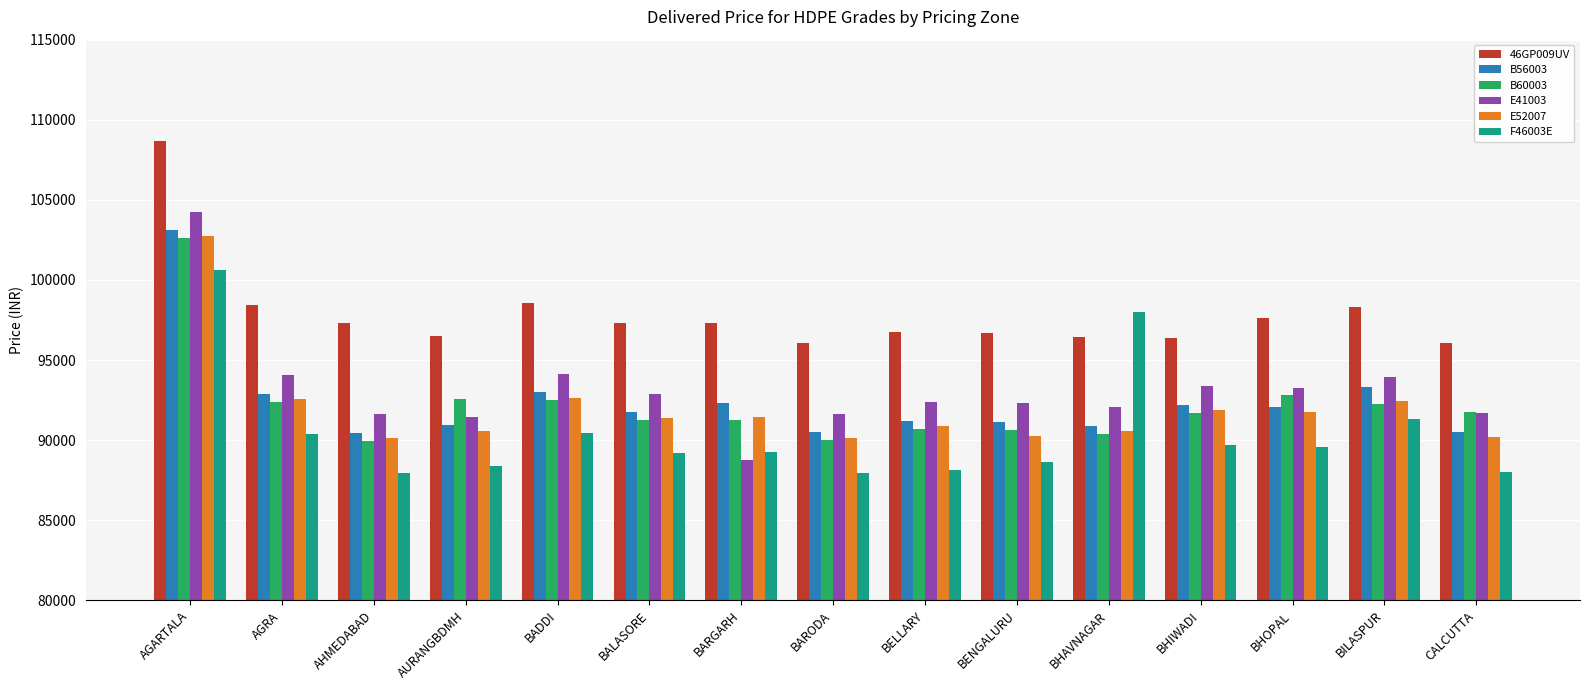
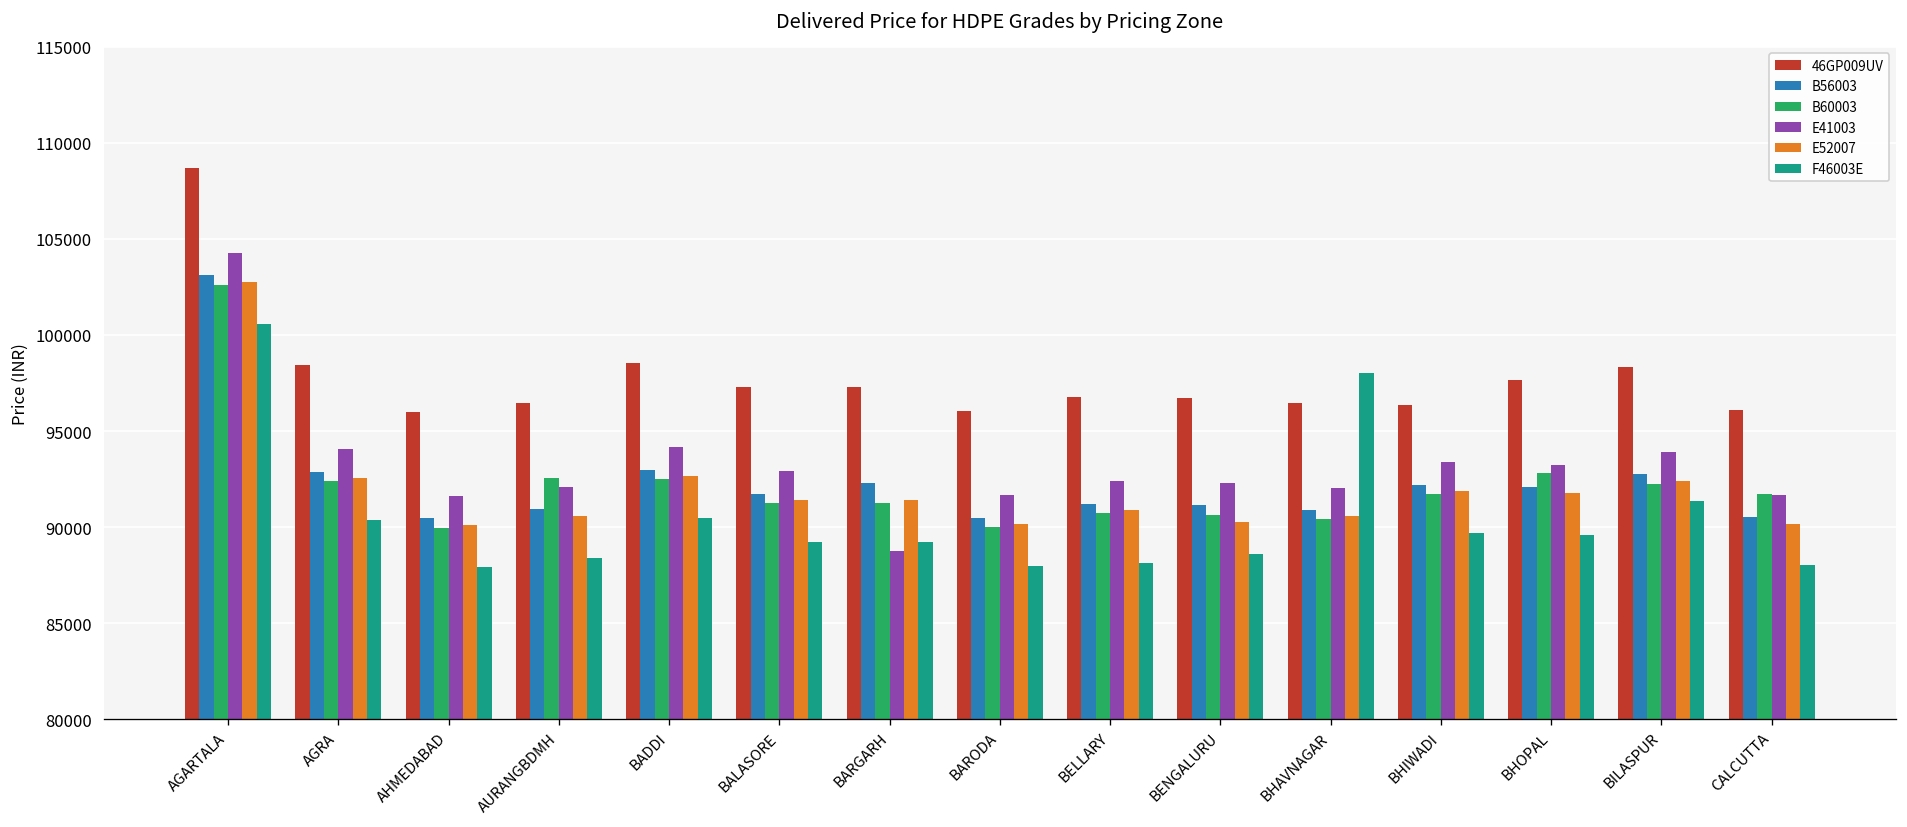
46GP009UV, AHMEDABAD: 97300 -> 96000
E41003, AURANGBDMH: 91400 -> 92100
B56003, BILASPUR: 93300 -> 92800
